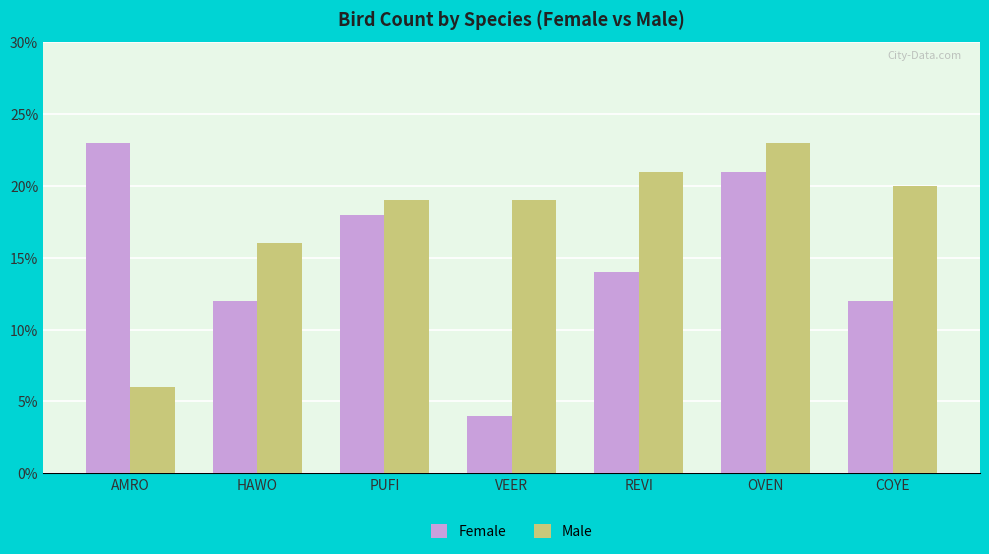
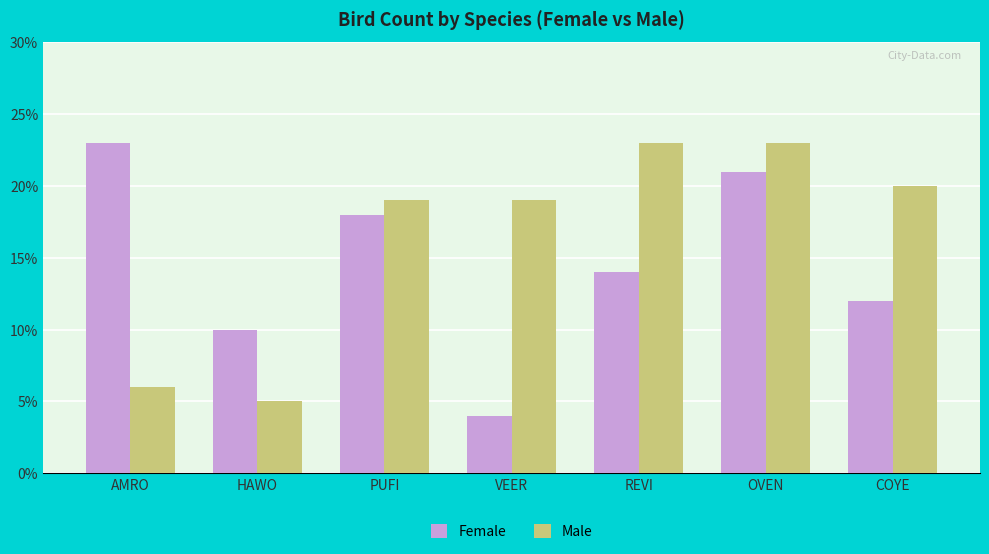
Female, HAWO: 12% -> 10%
Male, HAWO: 16% -> 5%
Male, REVI: 21% -> 23%
